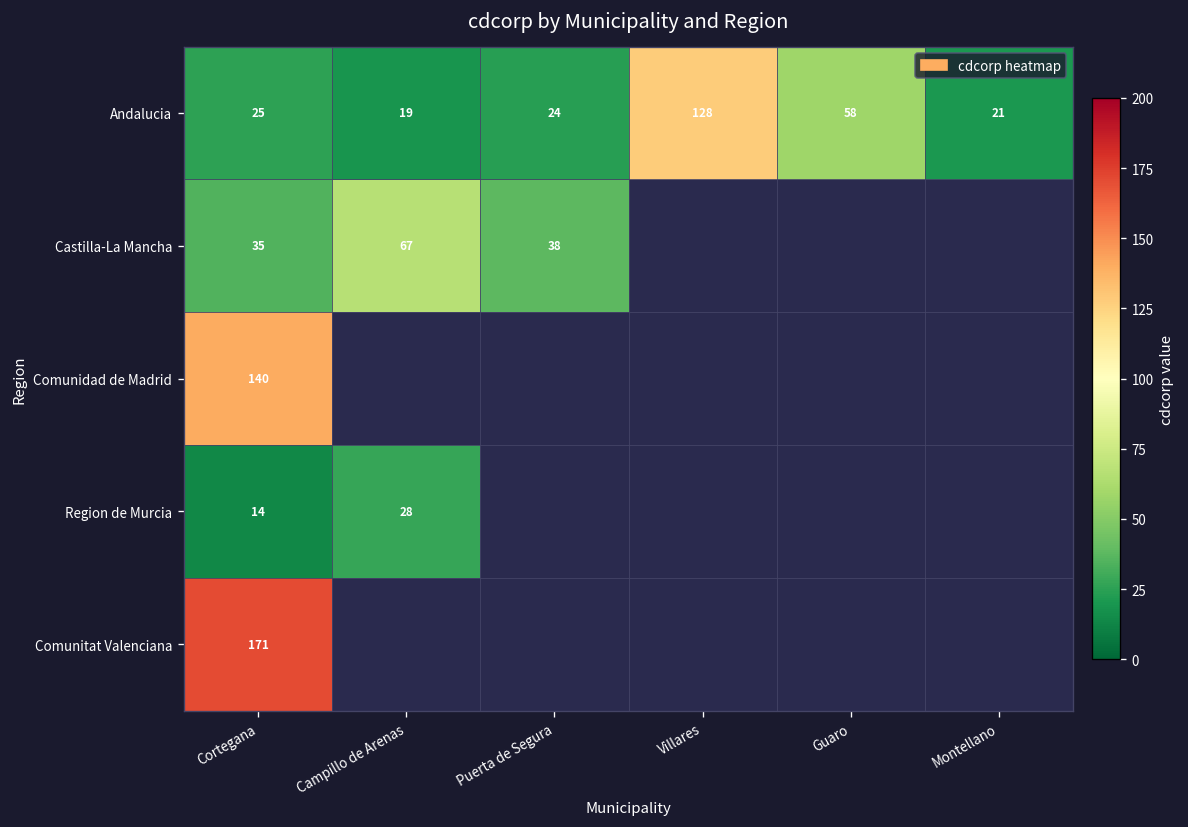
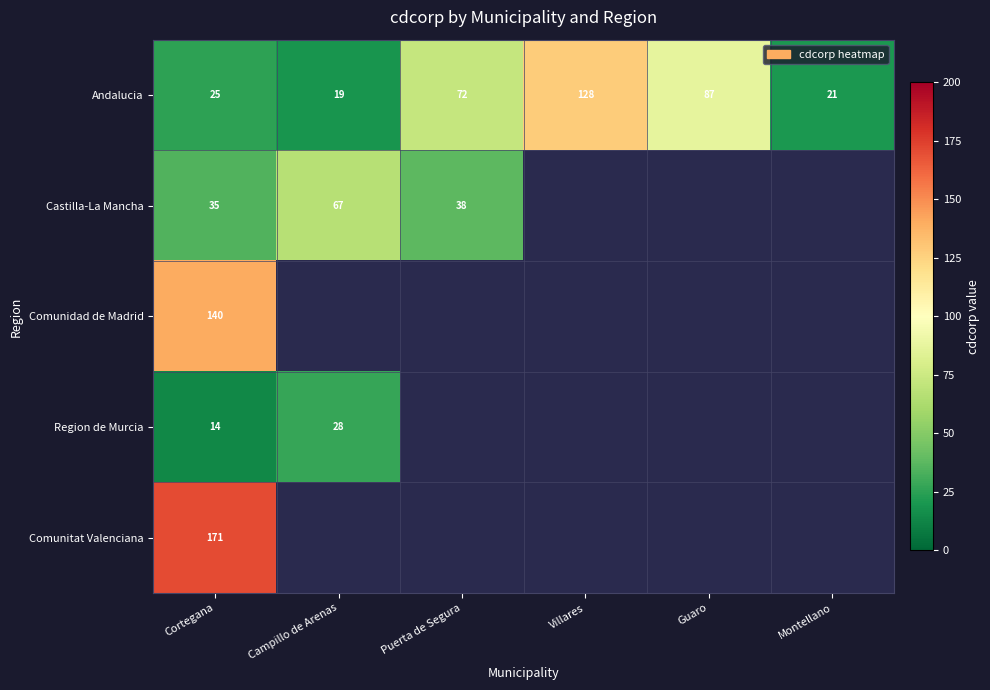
Andalucia, Puerta de Segura: 24 -> 72
Andalucia, Guaro: 58 -> 87
